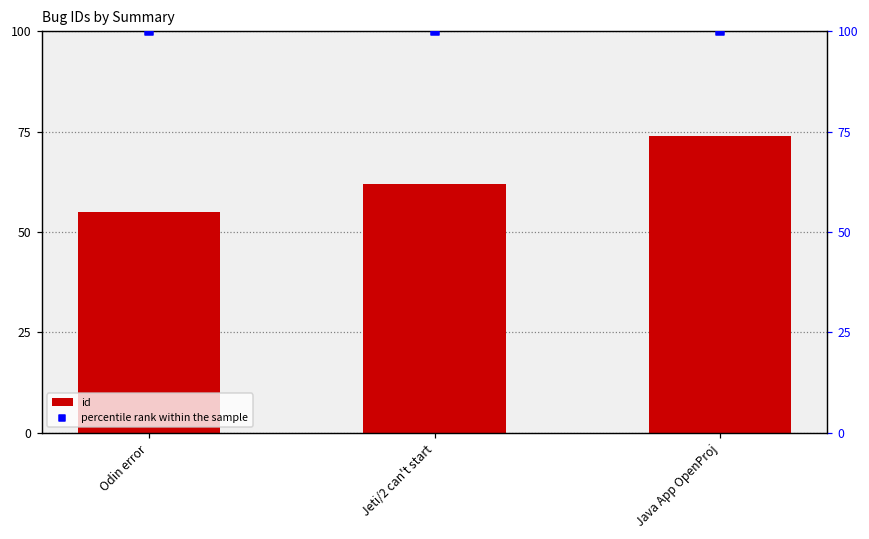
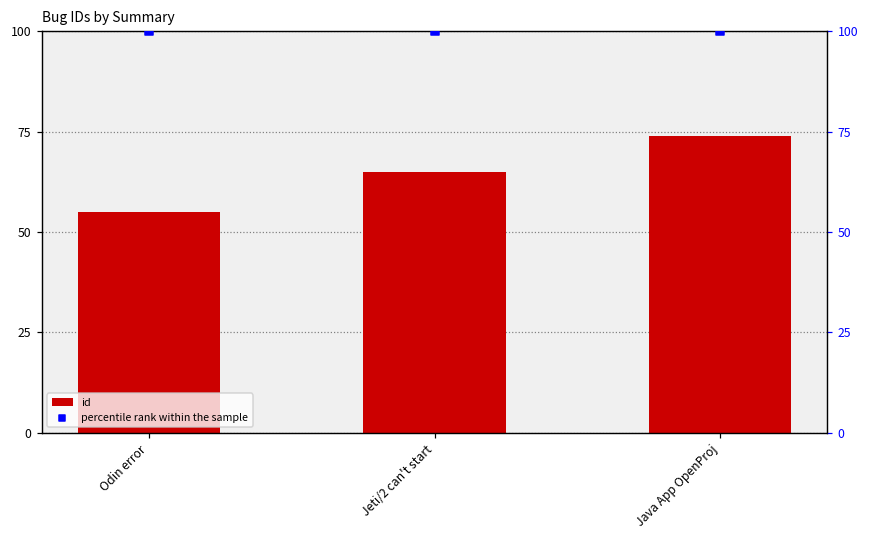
id, Jeti/2 can't start: 62 -> 65
